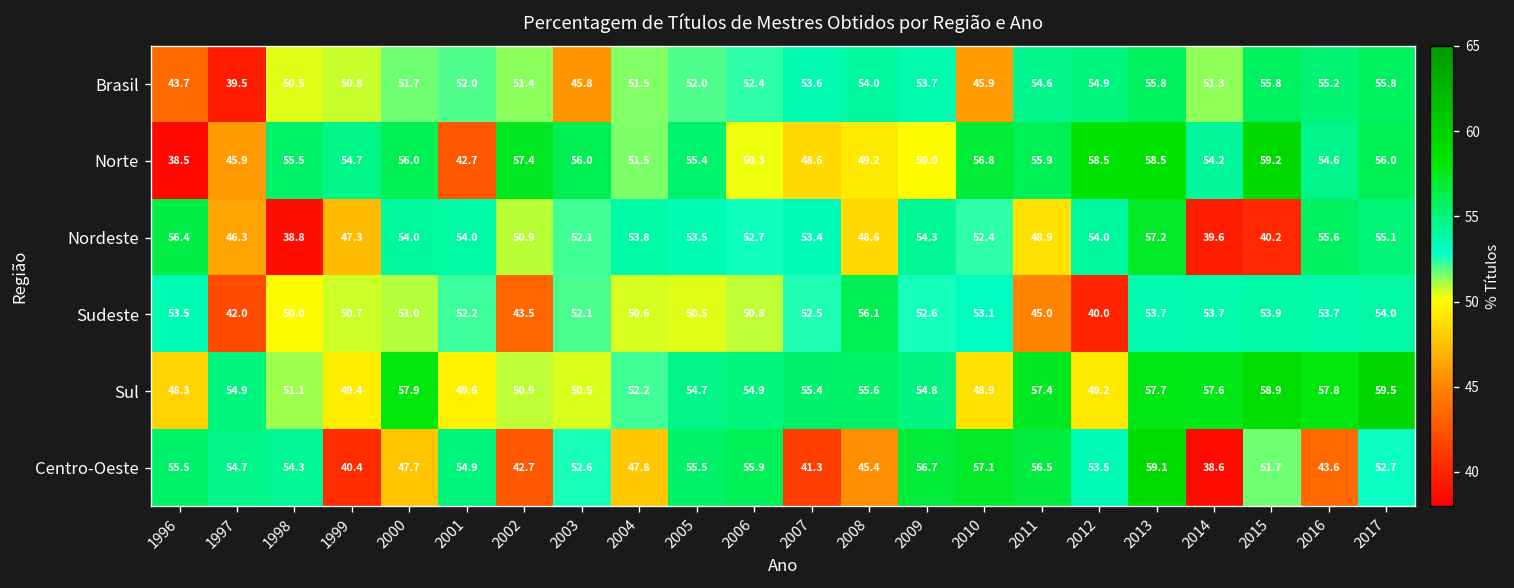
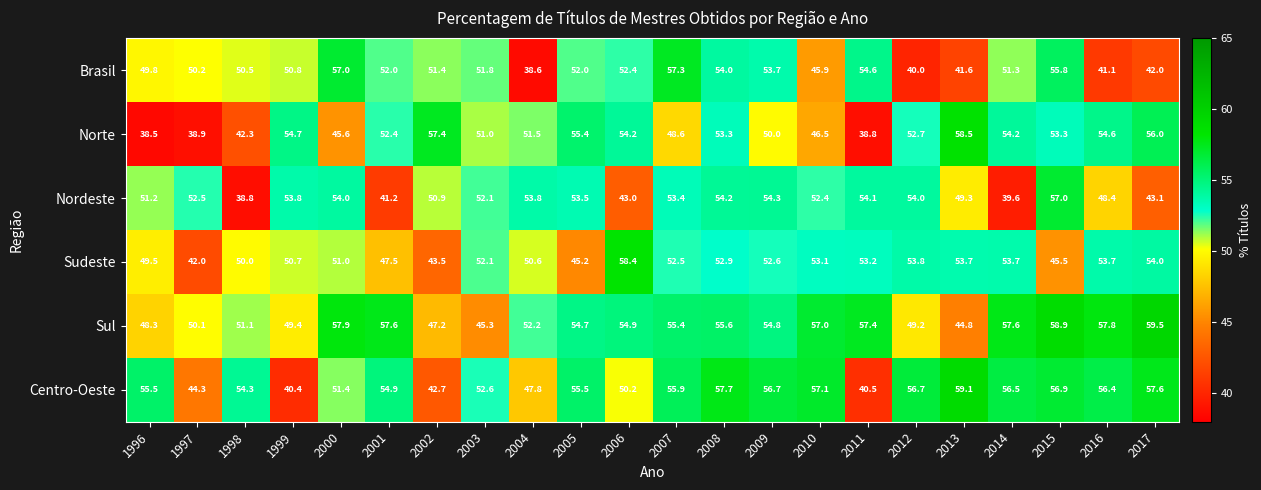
Brasil, 1996: 43.7 -> 49.8
Brasil, 1997: 39.5 -> 50.2
Brasil, 2000: 51.7 -> 57.0
Brasil, 2003: 45.8 -> 51.8
Brasil, 2004: 51.5 -> 38.6
Brasil, 2007: 53.6 -> 57.3
Brasil, 2012: 54.9 -> 40.0
Brasil, 2013: 55.8 -> 41.6
Brasil, 2016: 55.2 -> 41.1
Brasil, 2017: 55.8 -> 42.0
Norte, 1997: 45.9 -> 38.9
Norte, 1998: 55.5 -> 42.3
Norte, 2000: 56.0 -> 45.6
Norte, 2001: 42.7 -> 52.4
Norte, 2003: 56.0 -> 51.0
Norte, 2006: 50.3 -> 54.2
Norte, 2008: 49.2 -> 53.3
Norte, 2010: 56.8 -> 46.5
Norte, 2011: 55.9 -> 38.8
Norte, 2012: 58.5 -> 52.7
Norte, 2015: 59.2 -> 53.3
Nordeste, 1996: 56.4 -> 51.2
Nordeste, 1997: 46.3 -> 52.5
Nordeste, 1999: 47.3 -> 53.8
Nordeste, 2001: 54.0 -> 41.2
Nordeste, 2006: 52.7 -> 43.0
Nordeste, 2008: 48.6 -> 54.2
Nordeste, 2011: 48.9 -> 54.1
Nordeste, 2013: 57.2 -> 49.3
Nordeste, 2015: 40.2 -> 57.0
Nordeste, 2016: 55.6 -> 48.4
Nordeste, 2017: 55.1 -> 43.1
Sudeste, 1996: 53.5 -> 49.5
Sudeste, 2001: 52.2 -> 47.5
Sudeste, 2005: 50.5 -> 45.2
Sudeste, 2006: 50.8 -> 58.4
Sudeste, 2008: 56.1 -> 52.9
Sudeste, 2011: 45.0 -> 53.2
Sudeste, 2012: 40.0 -> 53.8
Sudeste, 2015: 53.9 -> 45.5
Sul, 1997: 54.9 -> 50.1
Sul, 2001: 49.6 -> 57.6
Sul, 2002: 50.9 -> 47.2
Sul, 2003: 50.5 -> 45.3
Sul, 2010: 48.9 -> 57.0
Sul, 2013: 57.7 -> 44.8
Centro-Oeste, 1997: 54.7 -> 44.3
Centro-Oeste, 2000: 47.7 -> 51.4
Centro-Oeste, 2006: 55.9 -> 50.2
Centro-Oeste, 2007: 41.3 -> 55.9
Centro-Oeste, 2008: 45.4 -> 57.7
Centro-Oeste, 2011: 56.5 -> 40.5
Centro-Oeste, 2012: 53.5 -> 56.7
Centro-Oeste, 2014: 38.6 -> 56.5
Centro-Oeste, 2015: 51.7 -> 56.9
Centro-Oeste, 2016: 43.6 -> 56.4
Centro-Oeste, 2017: 52.7 -> 57.6
